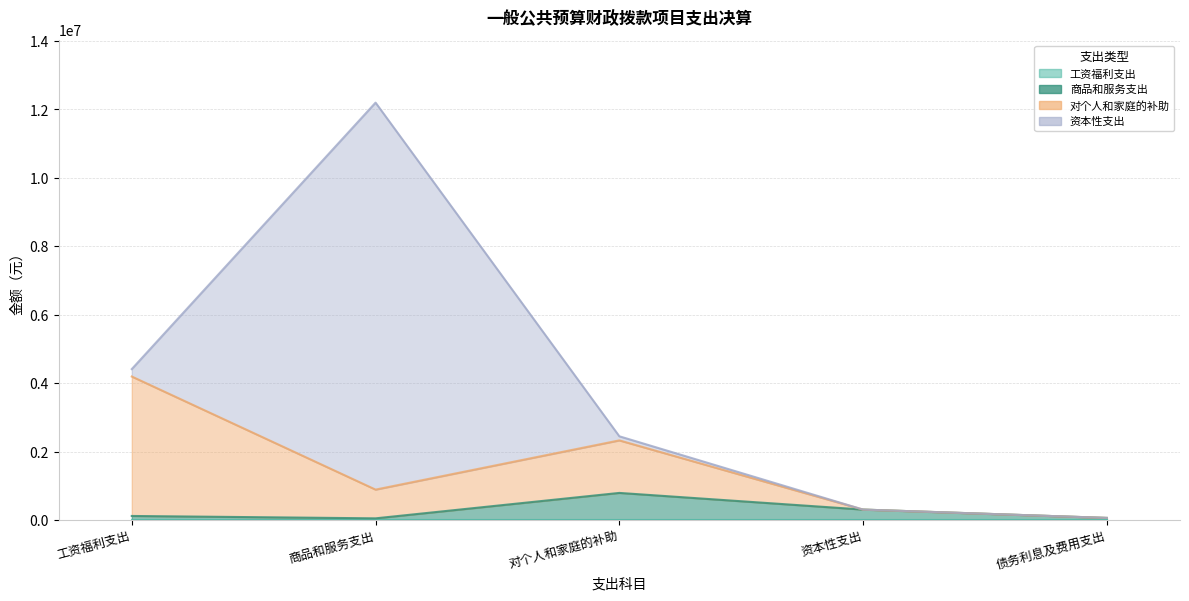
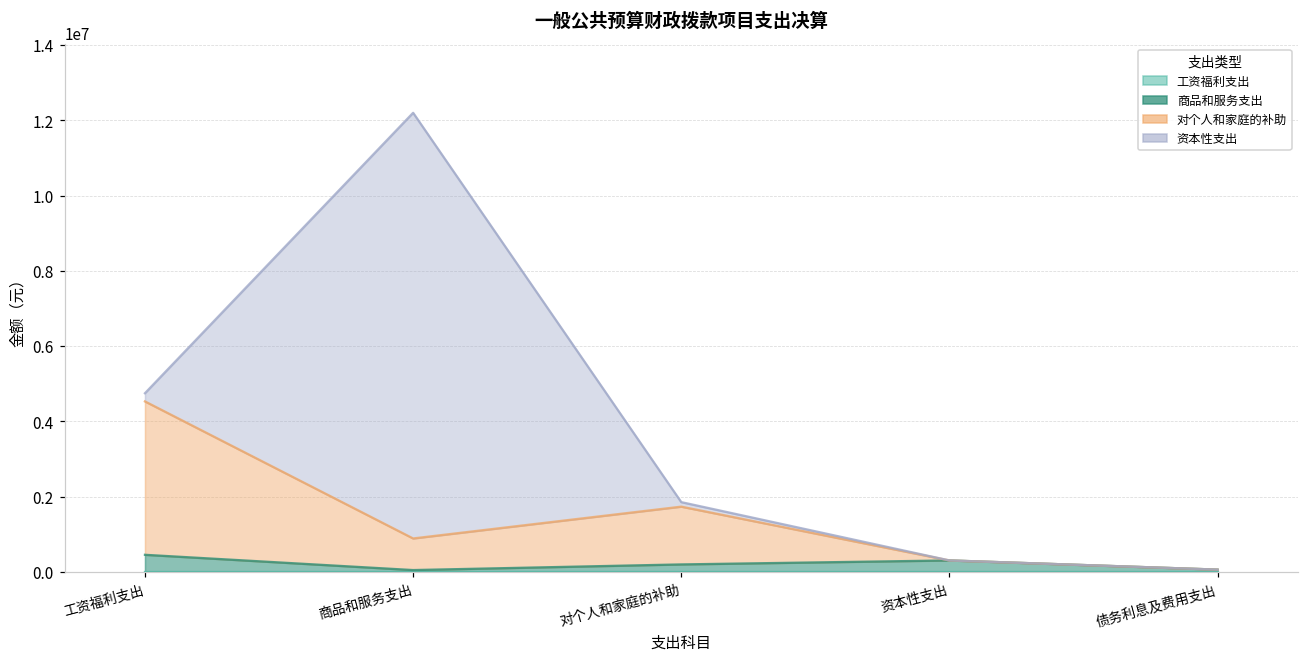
商品和服务支出, 工资福利支出: 100000 -> 500000
商品和服务支出, 对个人和家庭的补助: 800000 -> 200000
